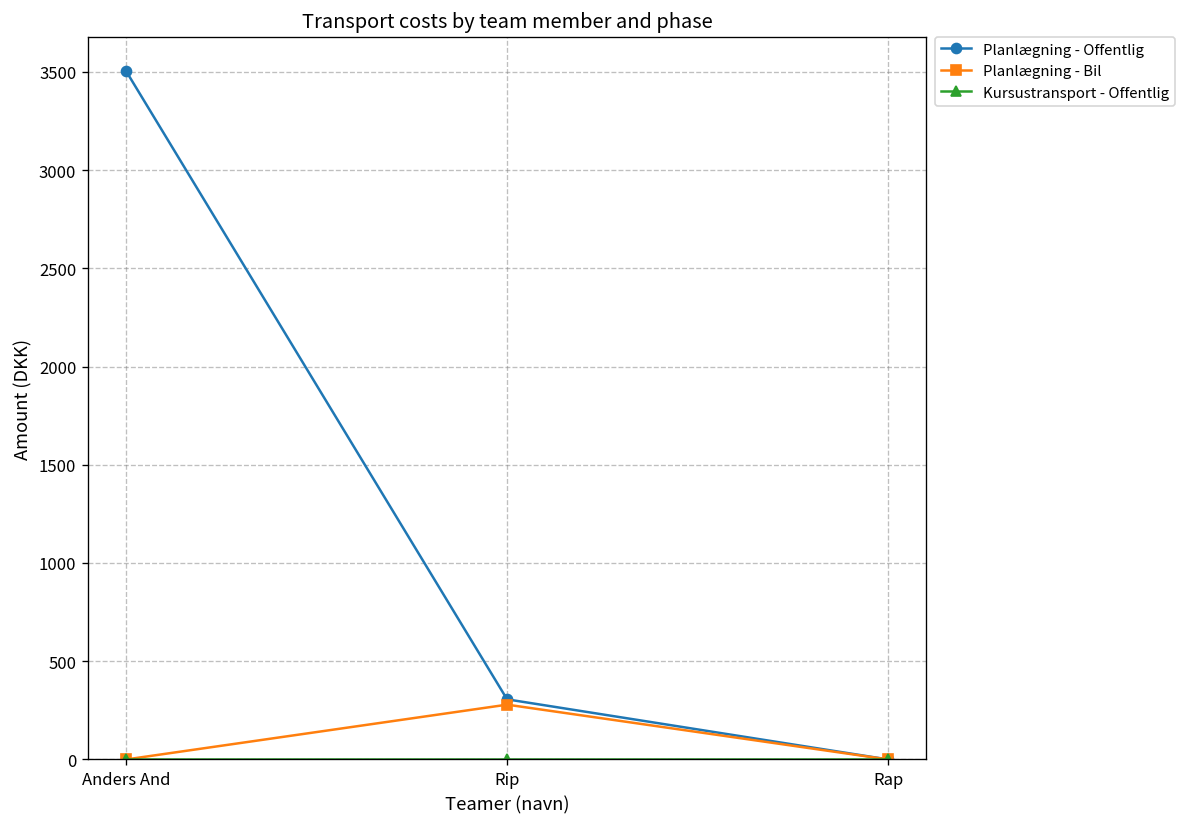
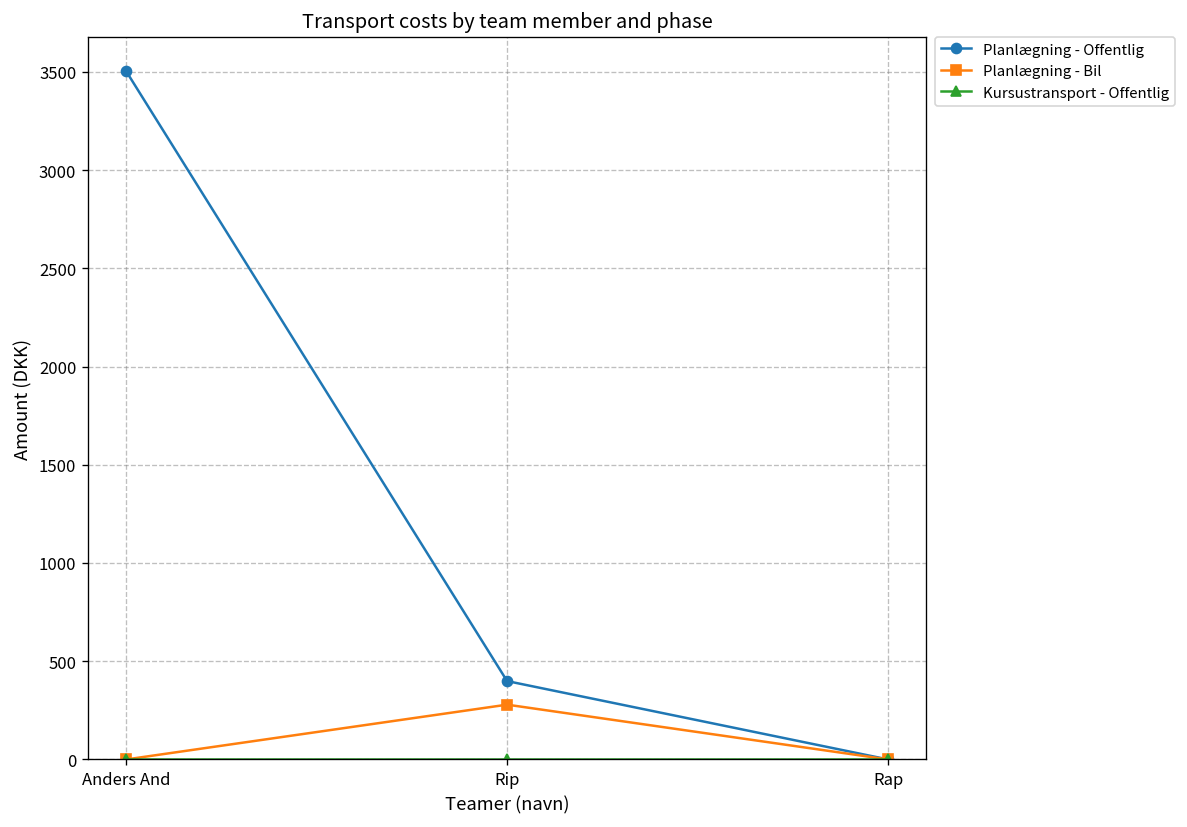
Planlægning - Offentlig, Rip: 310 -> 400
